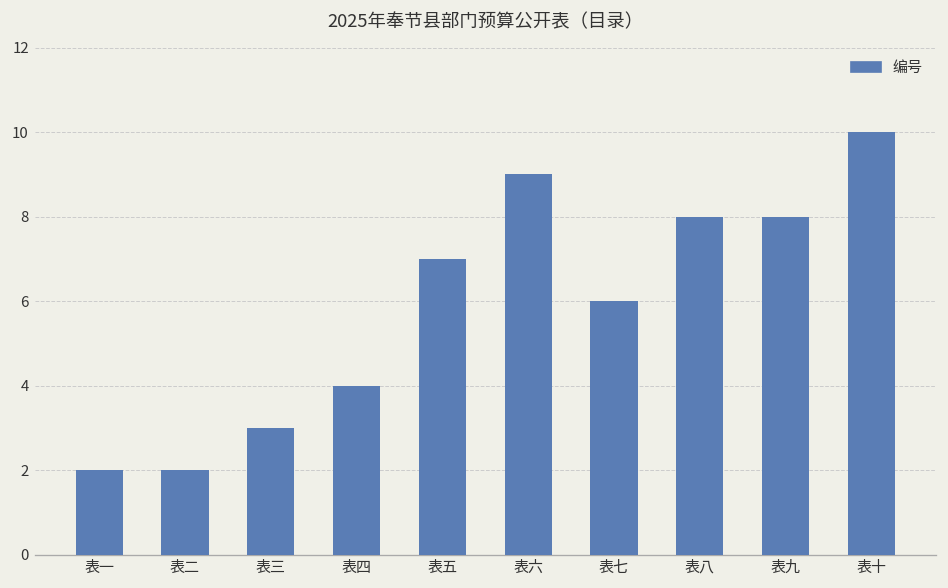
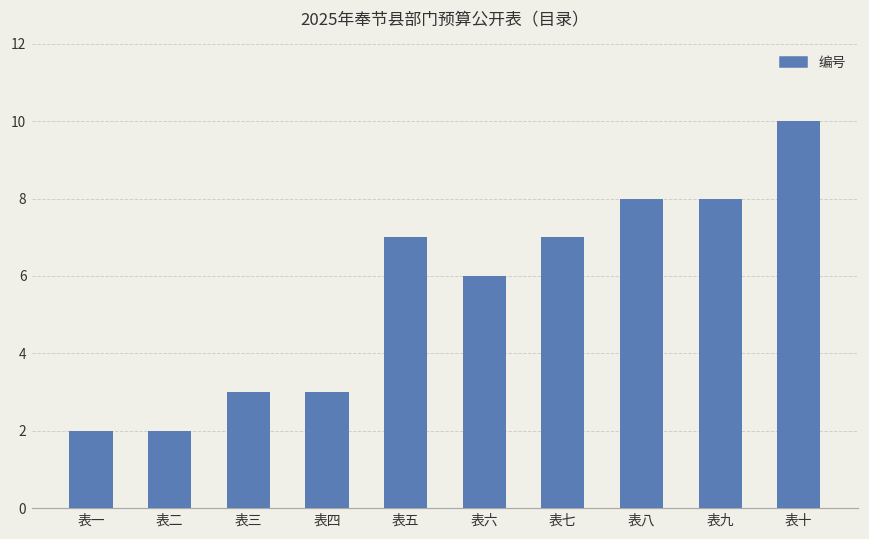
表四: 4 -> 3
表六: 9 -> 6
表七: 6 -> 7
